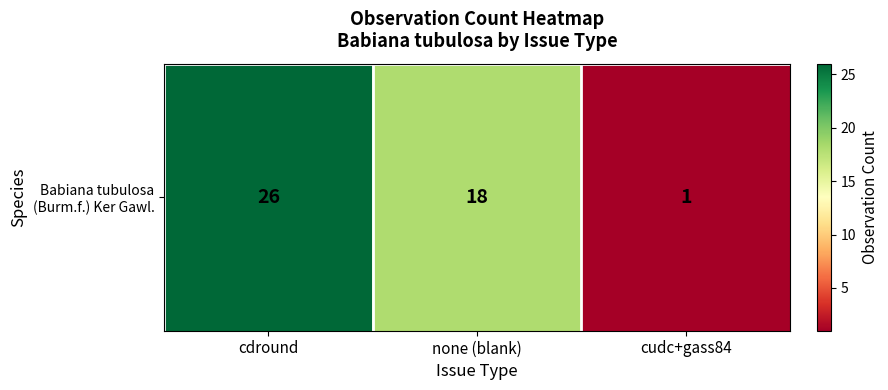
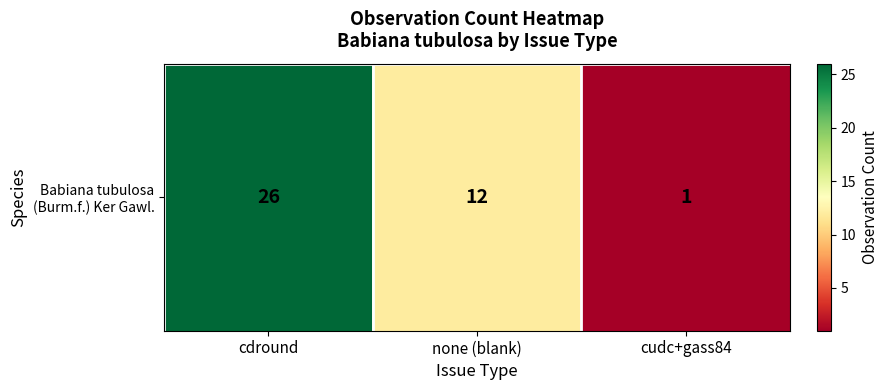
Babiana tubulosa (Burm.f.) Ker Gawl., none (blank): 18 -> 12
